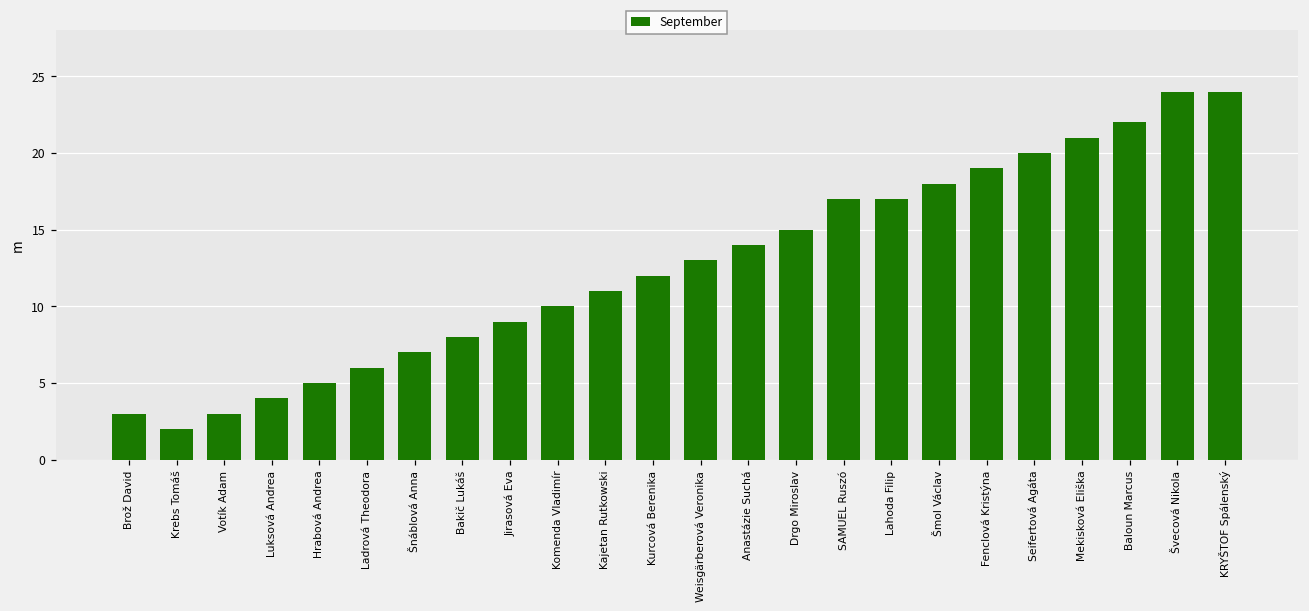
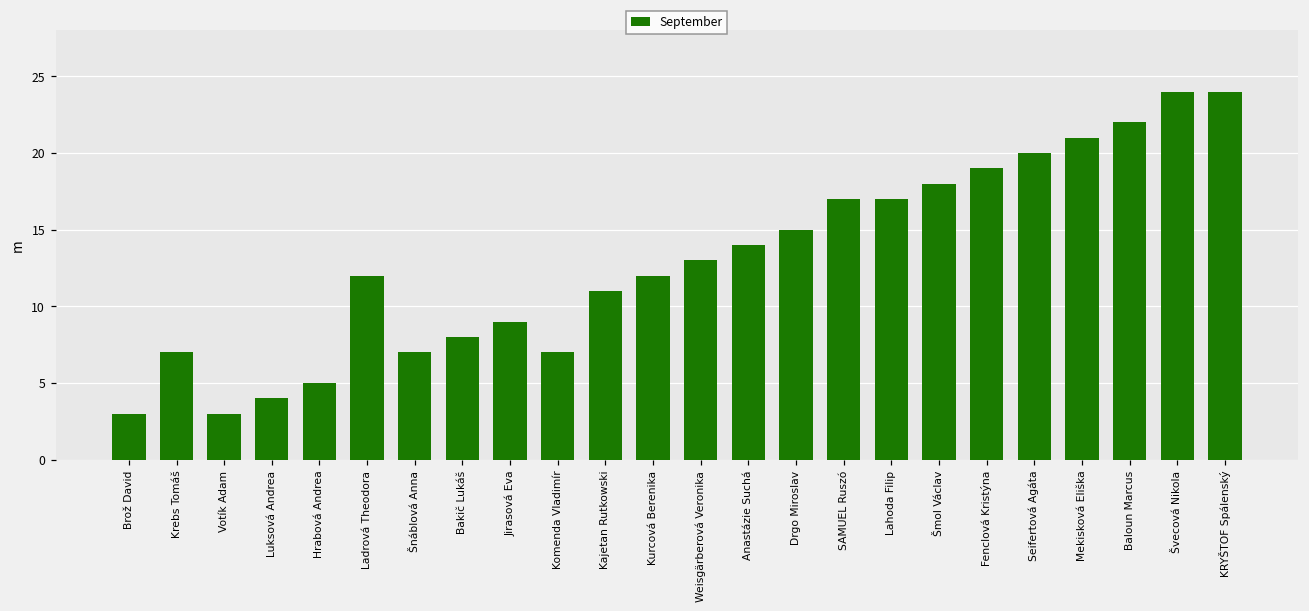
Krebs Tomáš: 2 -> 7
Ladrová Theodora: 6 -> 12
Komenda Vladimír: 10 -> 7
